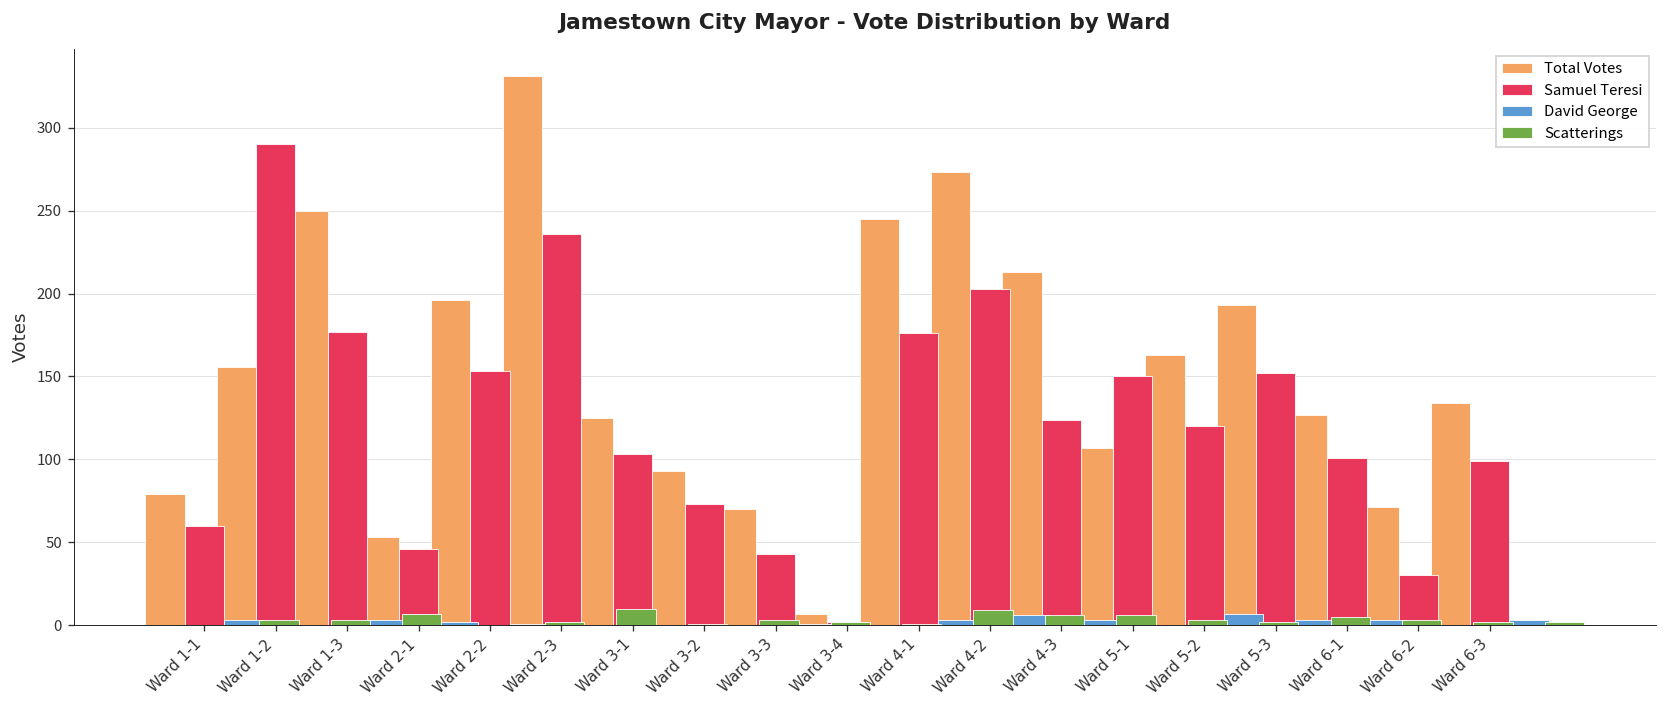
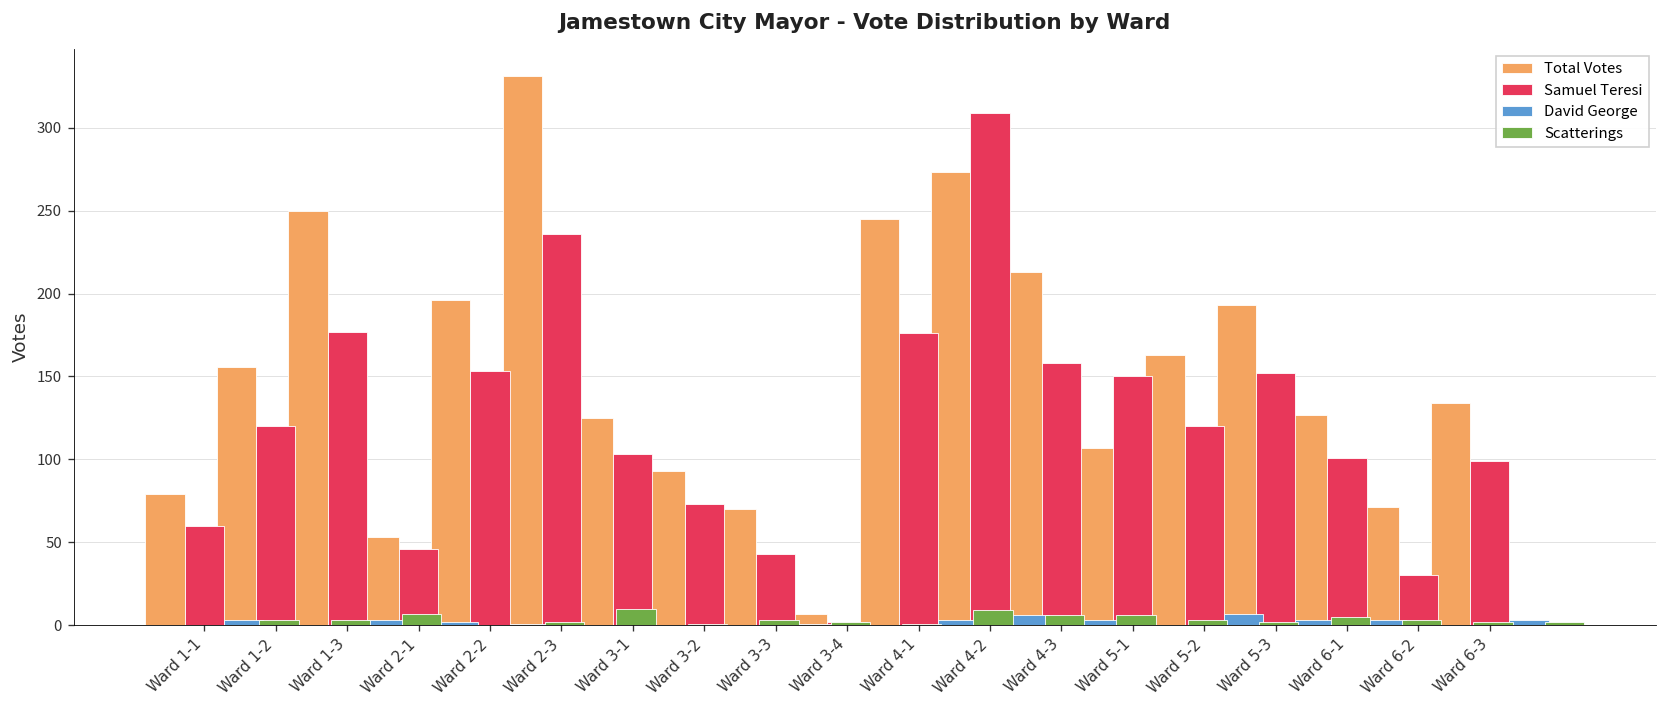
Samuel Teresi, Ward 1-2: 290 -> 120
Samuel Teresi, Ward 4-2: 203 -> 309
Samuel Teresi, Ward 4-3: 124 -> 158
